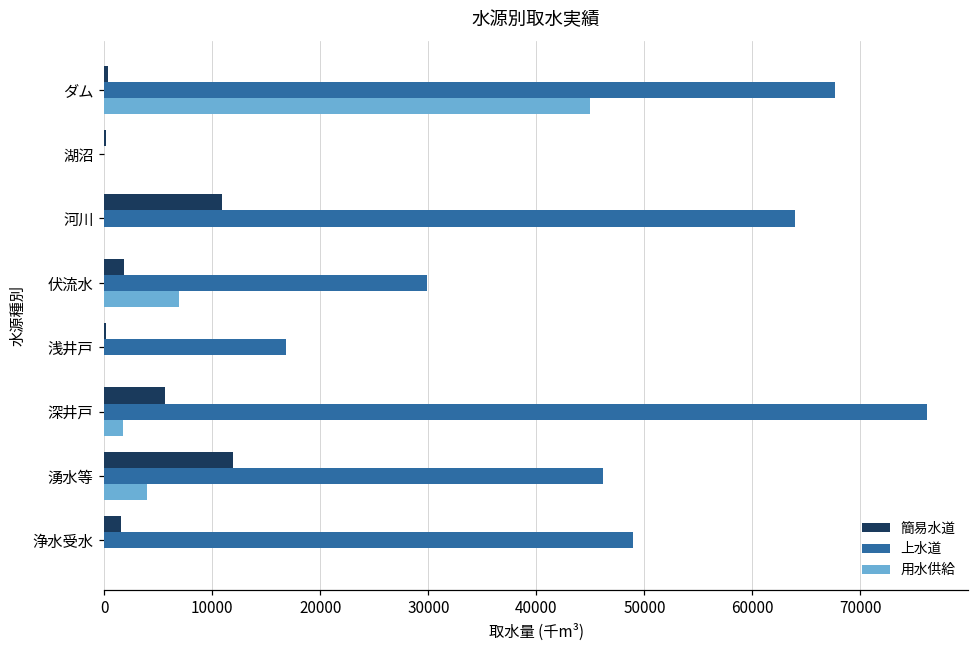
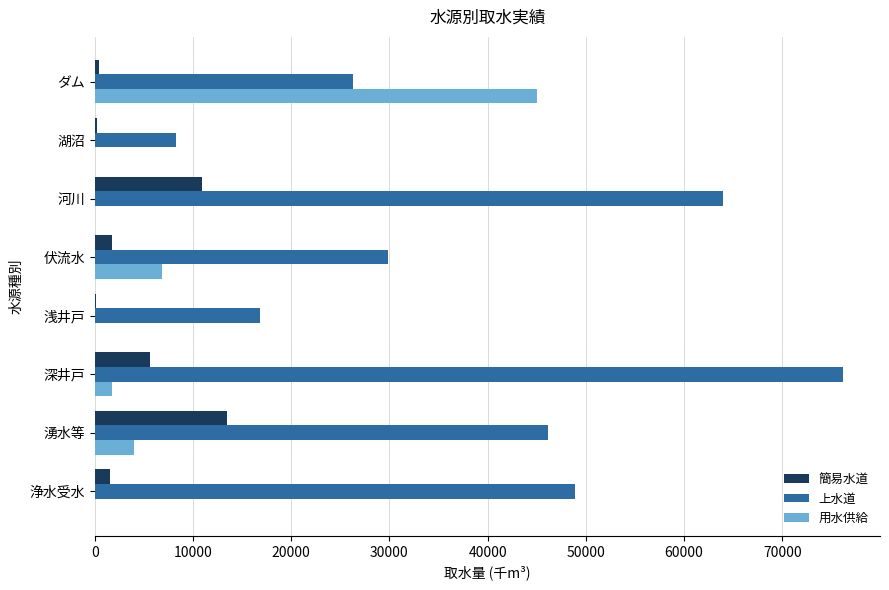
上水道, ダム: 68000 -> 26000
上水道, 湖沼: 0 -> 8000
簡易水道, 湧水等: 12000 -> 13000
